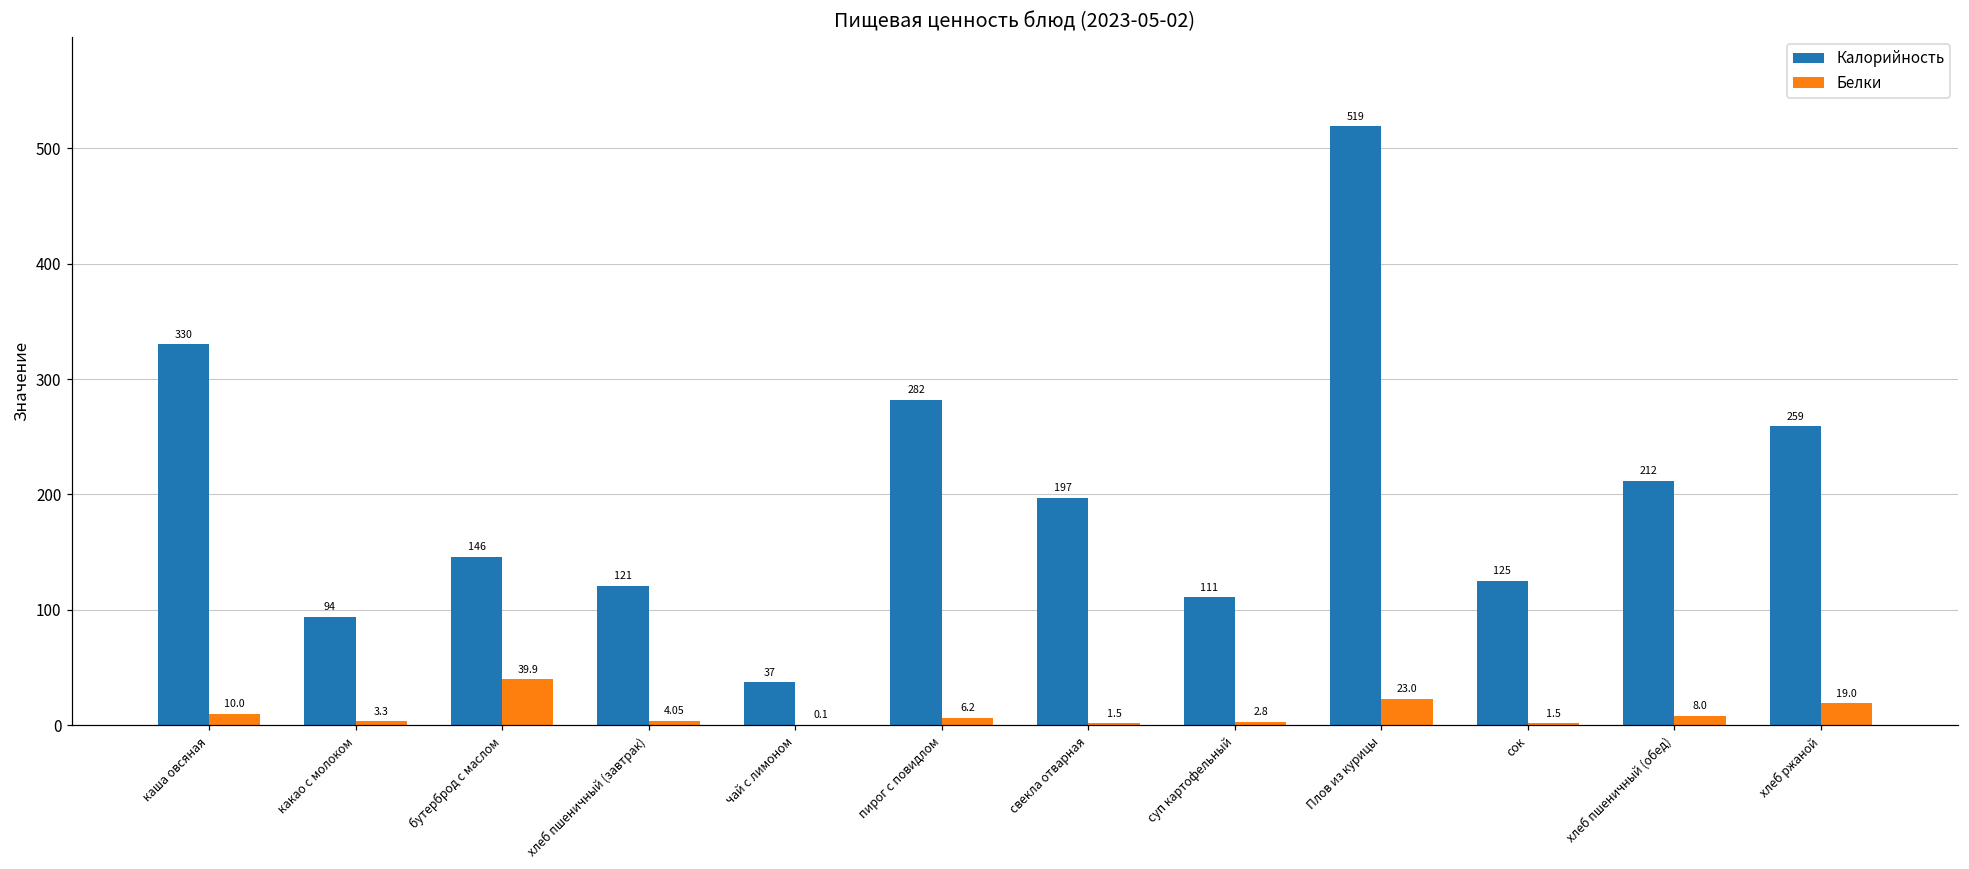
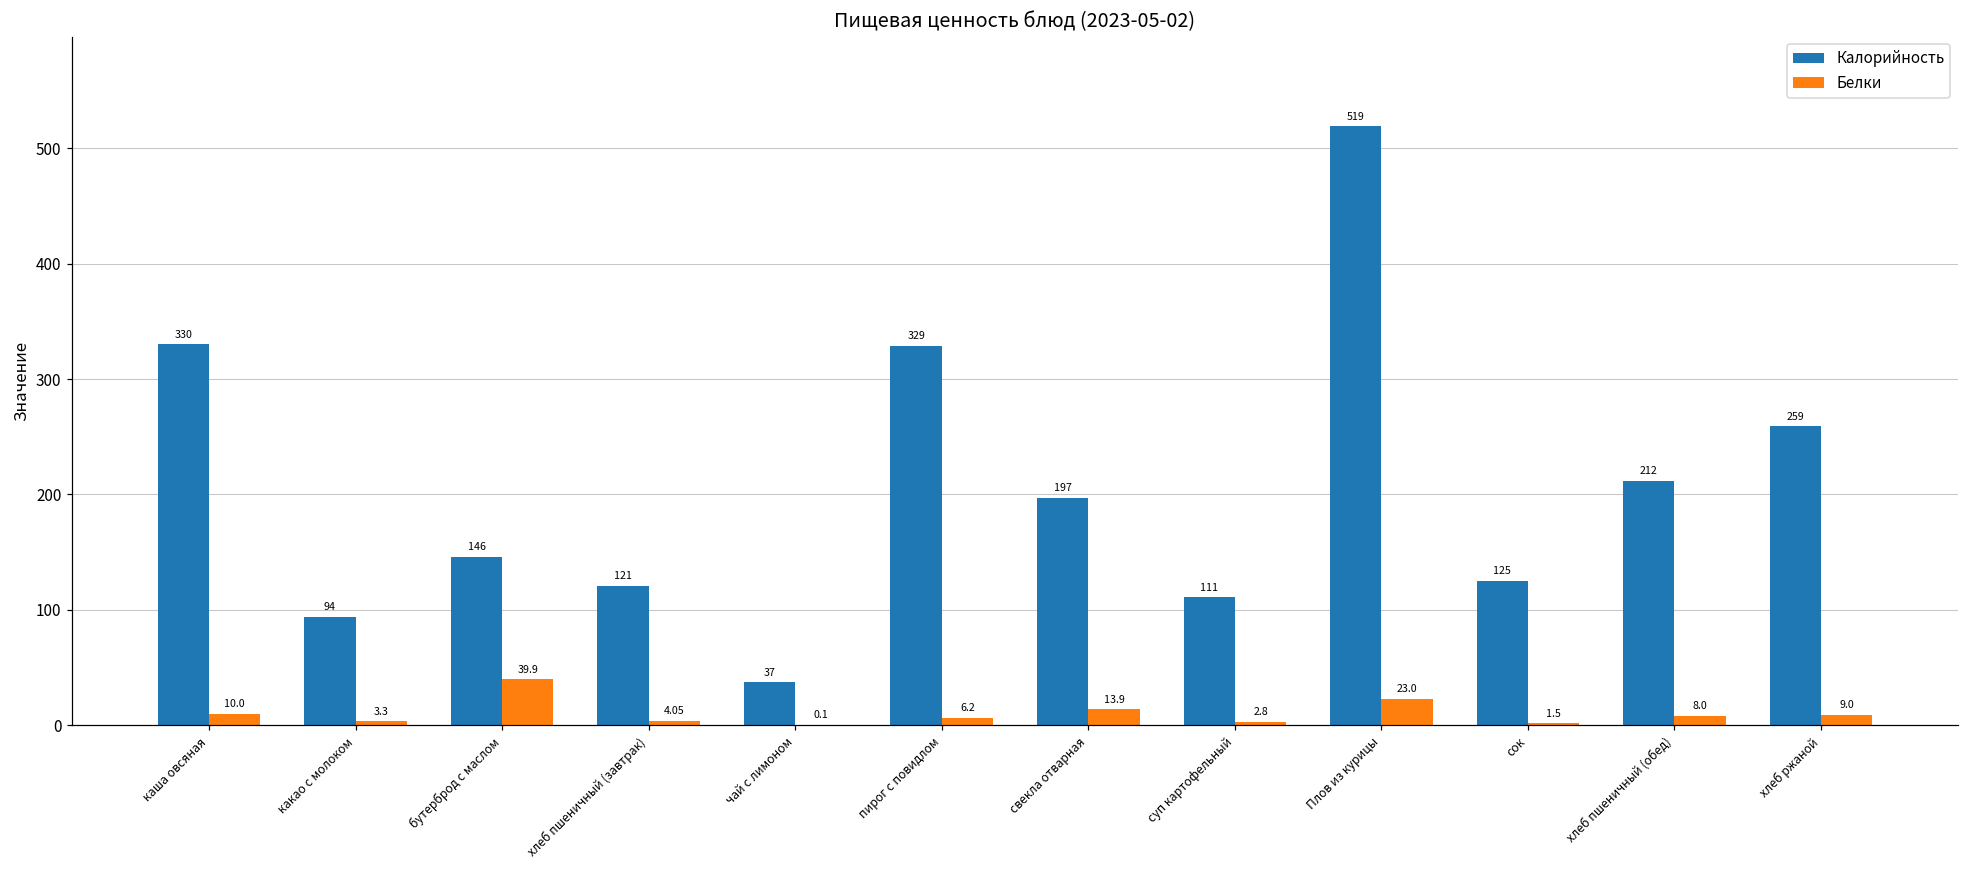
Калорийность, пирог с повидлом: 282 -> 329
Белки, свекла отварная: 1.5 -> 13.9
Белки, хлеб ржаной: 19.0 -> 9.0
